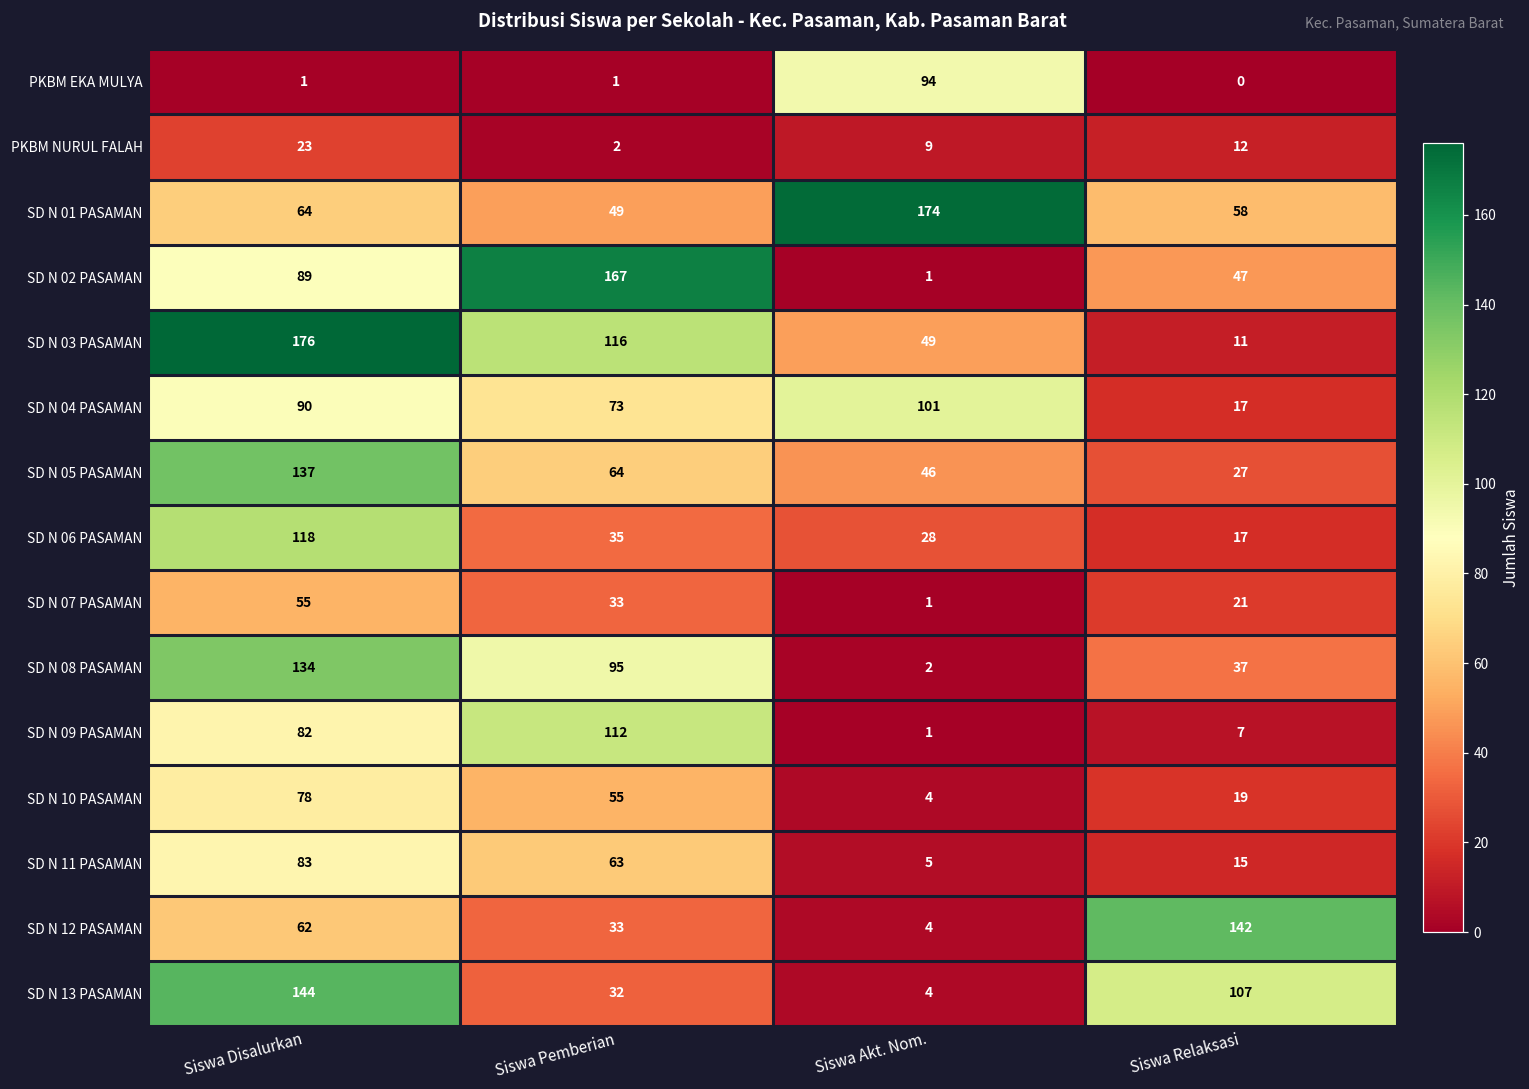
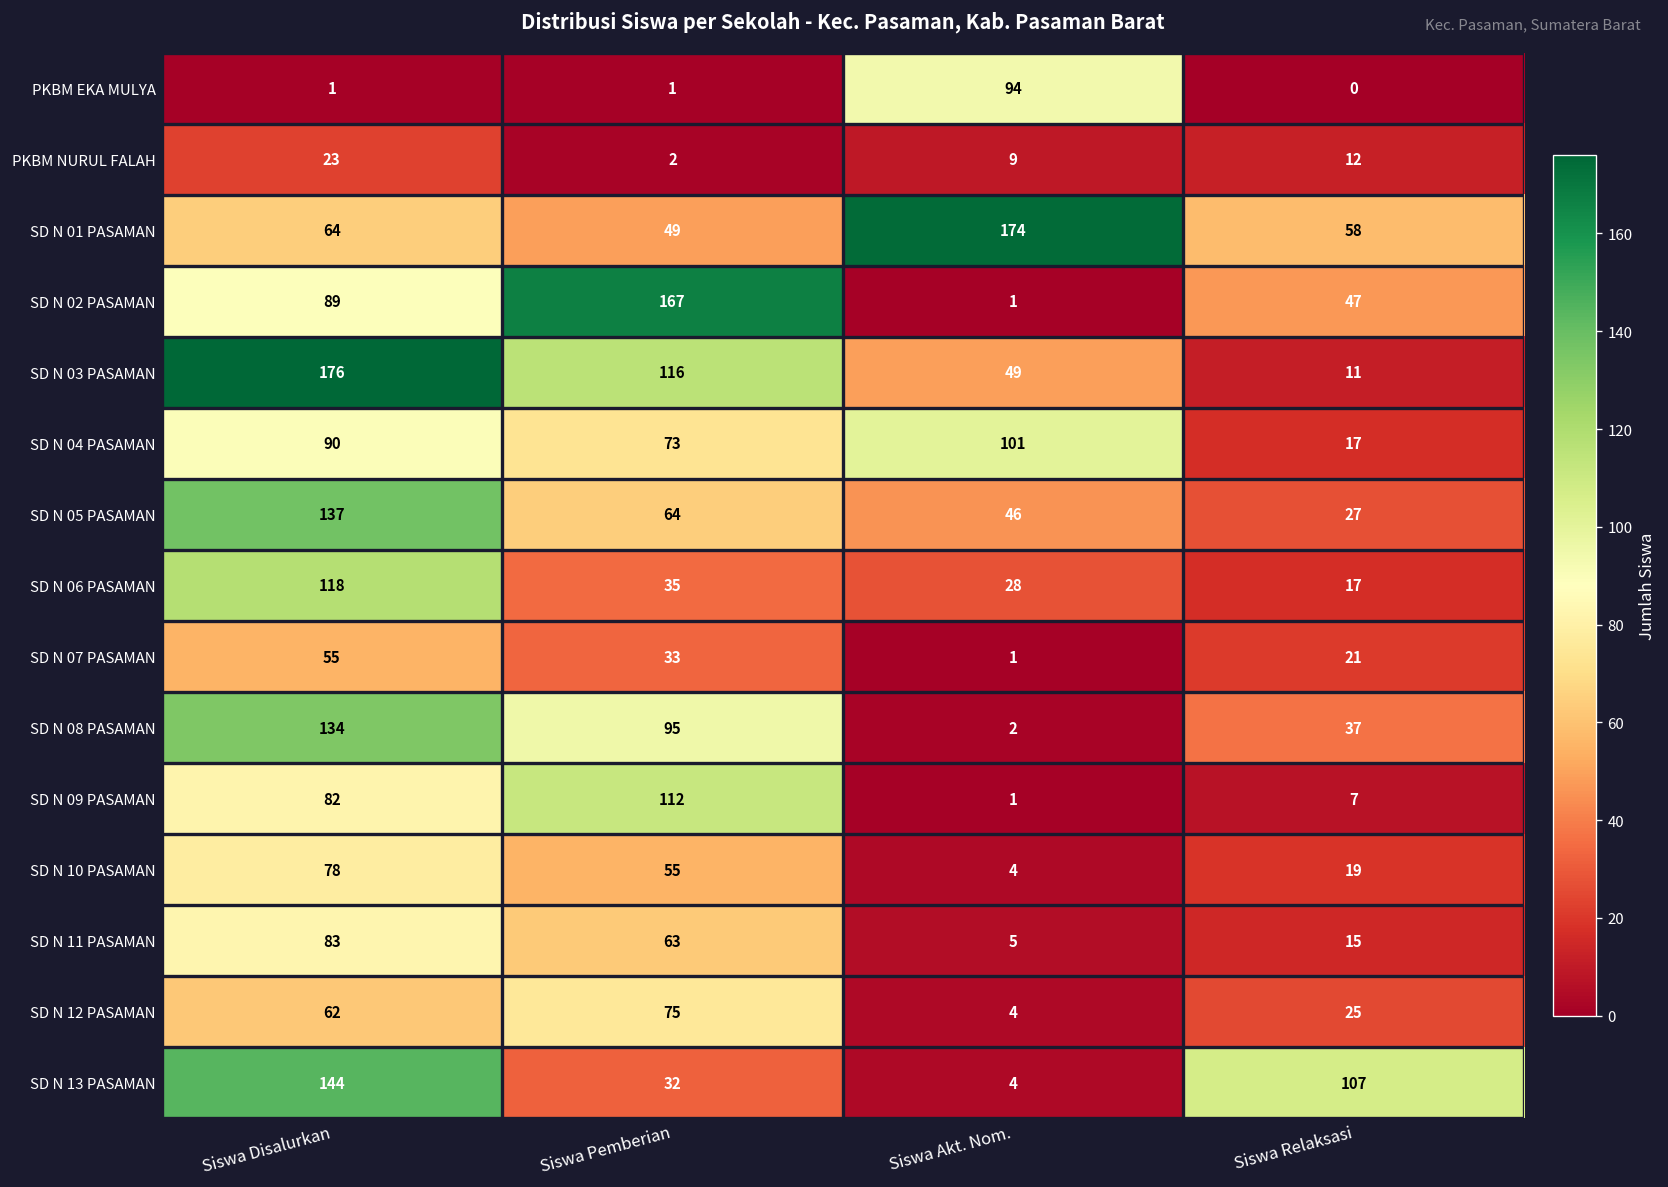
SD N 12 PASAMAN, Siswa Pemberian: 33 -> 75
SD N 12 PASAMAN, Siswa Relaksasi: 142 -> 25
